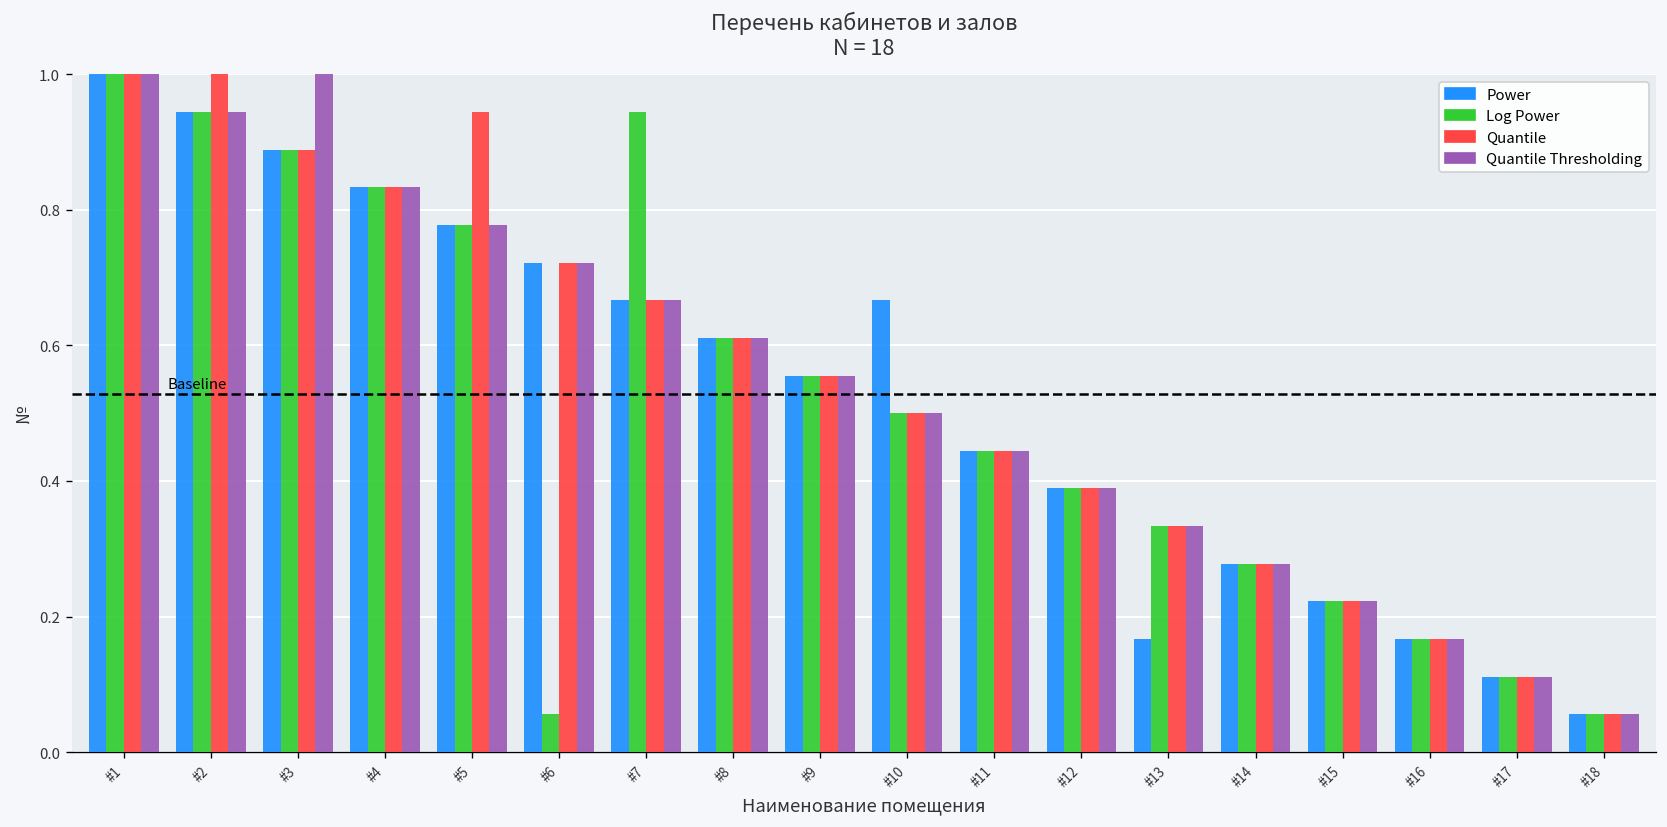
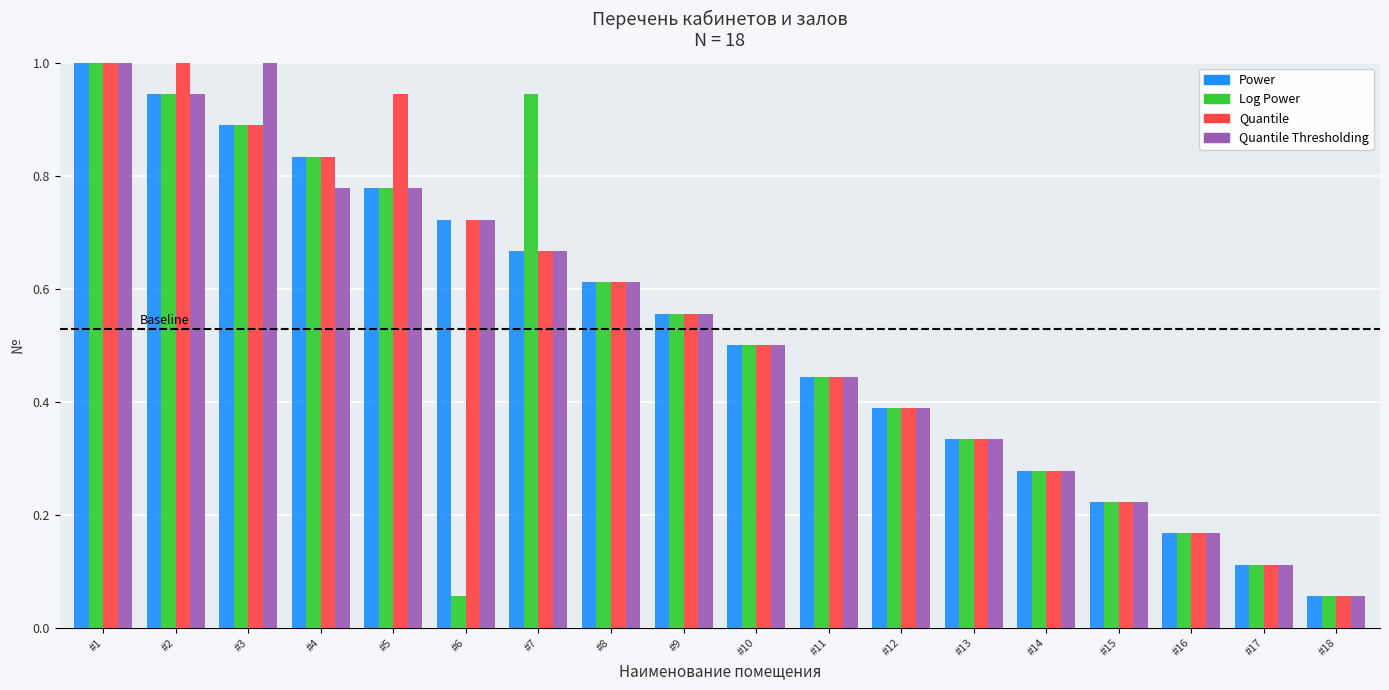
Quantile Thresholding, #4: 0.83 -> 0.78
Power, #10: 0.67 -> 0.50
Power, #13: 0.17 -> 0.33
